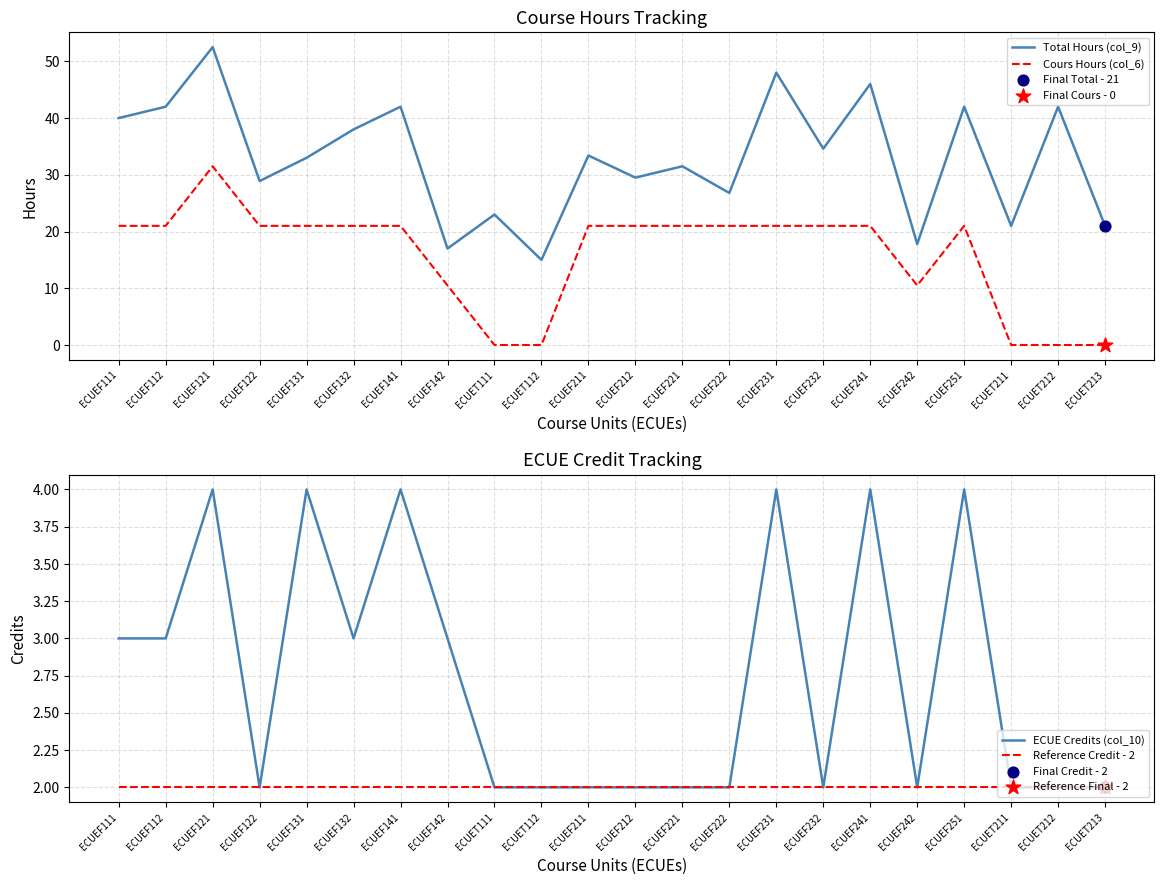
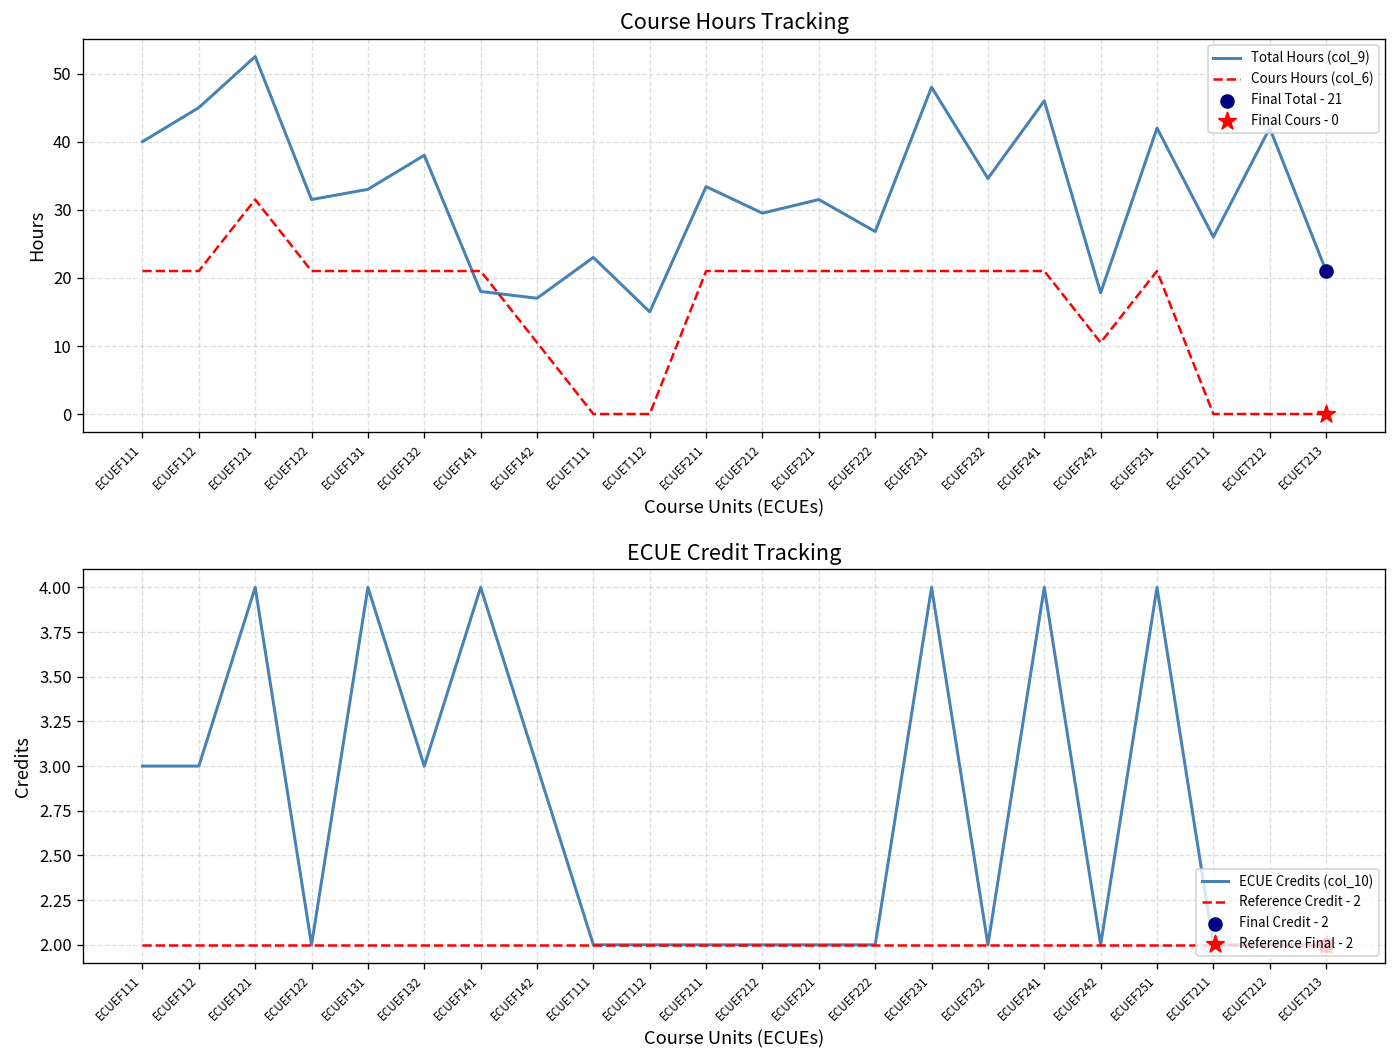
Course Hours Tracking, Total Hours (col_9), ECUEF112: 42 -> 45
Course Hours Tracking, Total Hours (col_9), ECUEF122: 29 -> 32
Course Hours Tracking, Total Hours (col_9), ECUEF141: 42 -> 18
Course Hours Tracking, Total Hours (col_9), ECUET211: 21 -> 26
